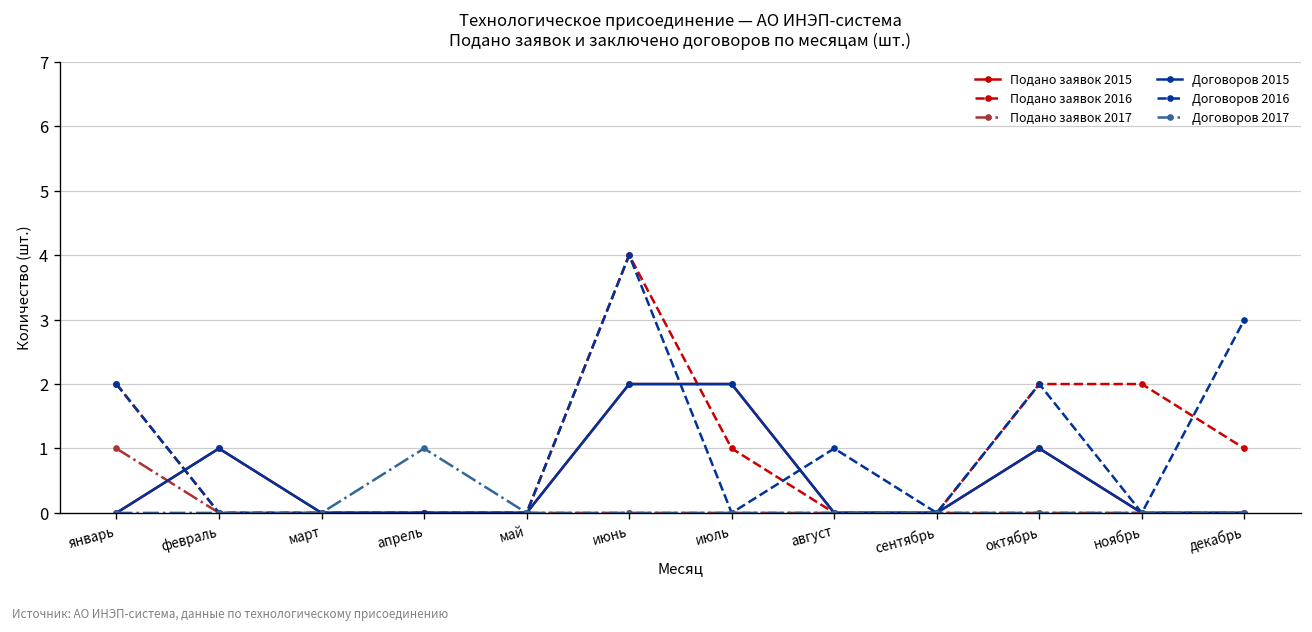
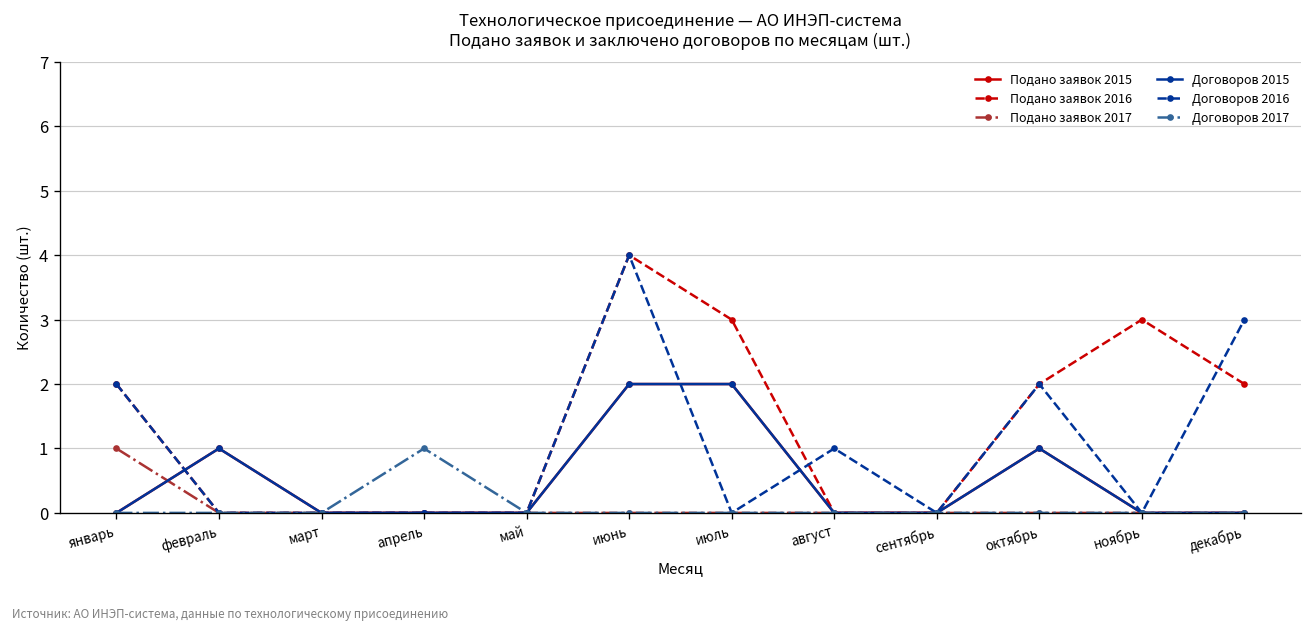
Подано заявок 2016, июль: 1 -> 3
Подано заявок 2016, ноябрь: 2 -> 3
Подано заявок 2016, декабрь: 1 -> 2
